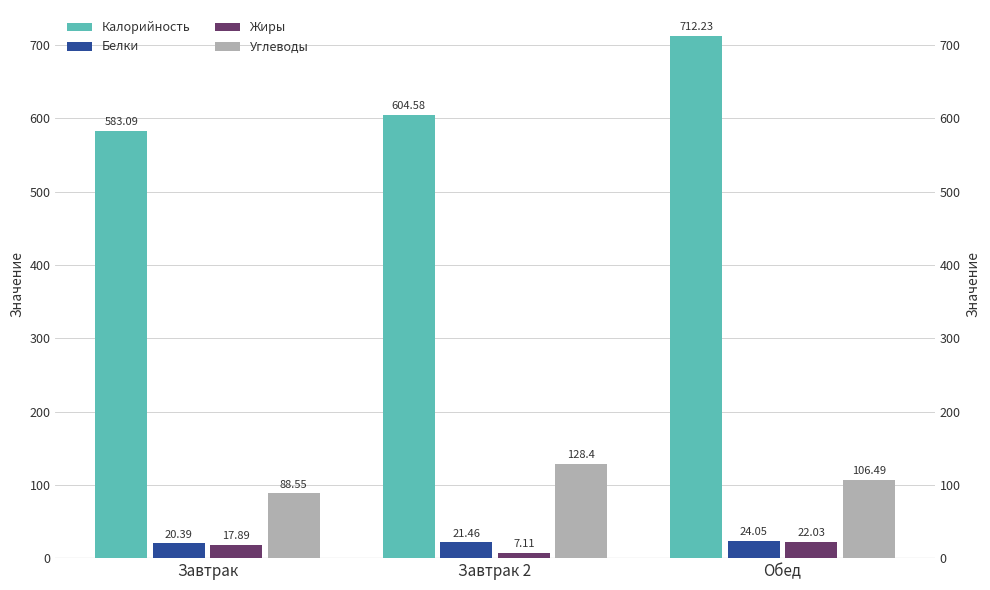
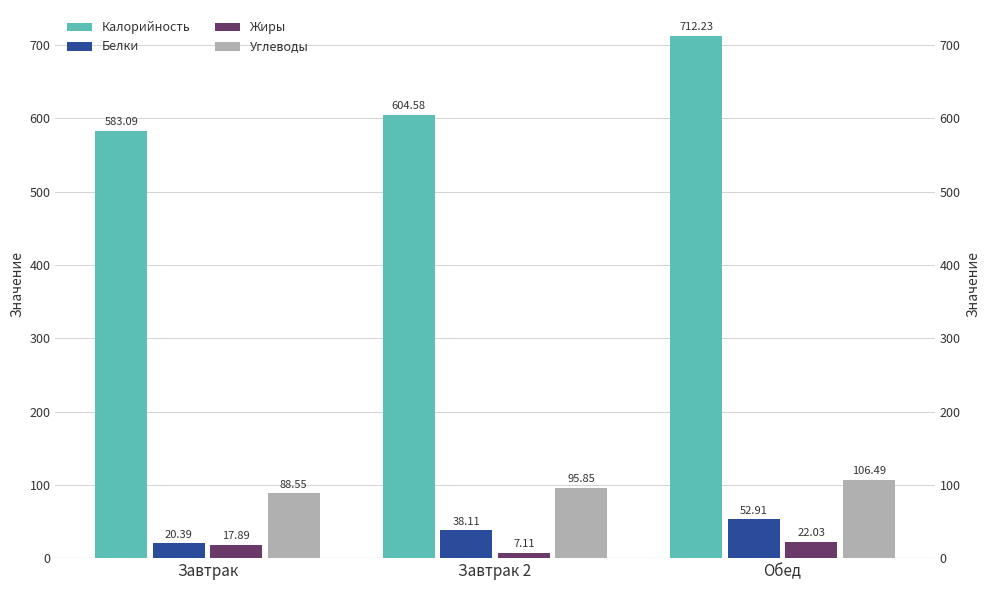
Белки, Завтрак 2: 21.46 -> 38.11
Углеводы, Завтрак 2: 128.4 -> 95.85
Белки, Обед: 24.05 -> 52.91
